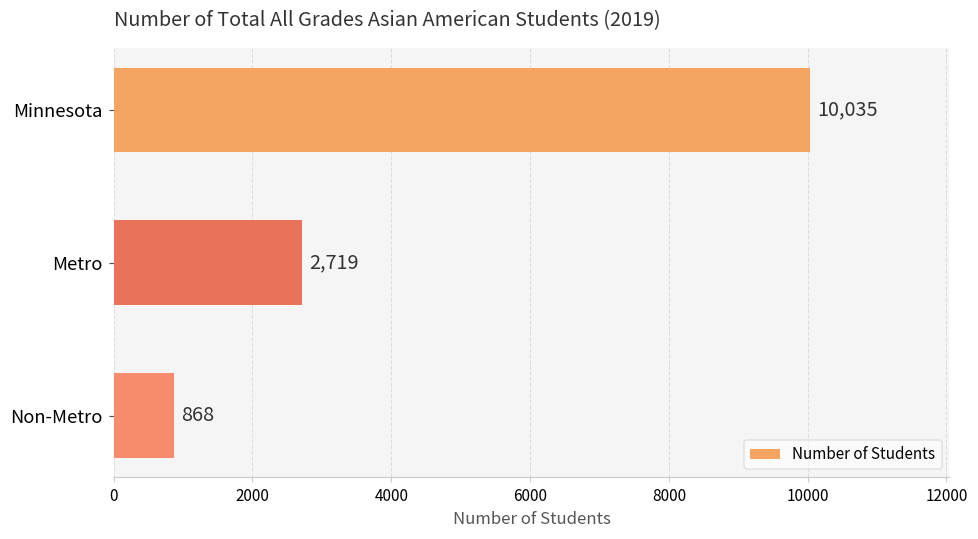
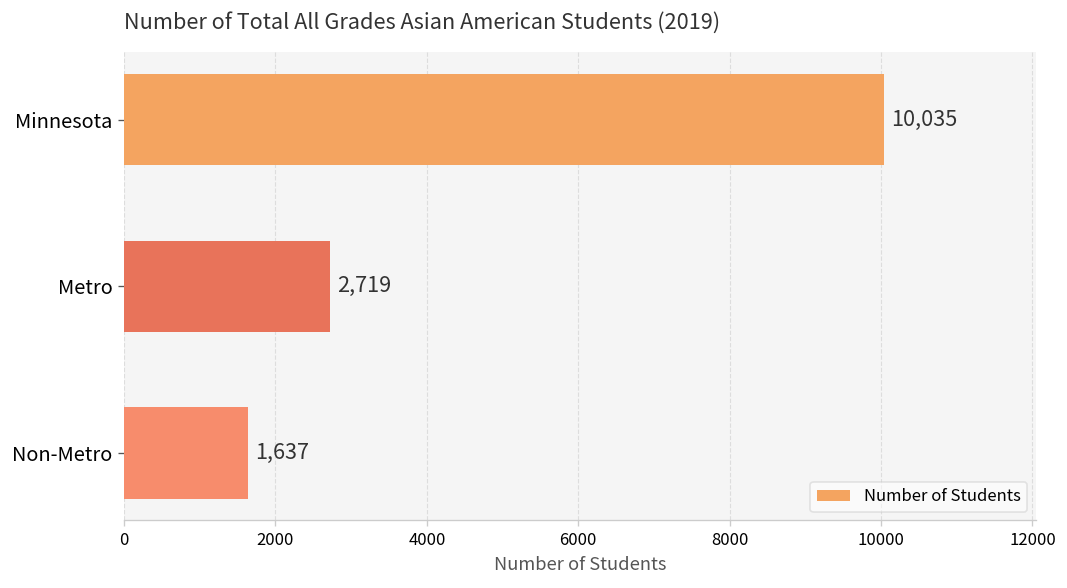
Non-Metro: 868 -> 1,637
